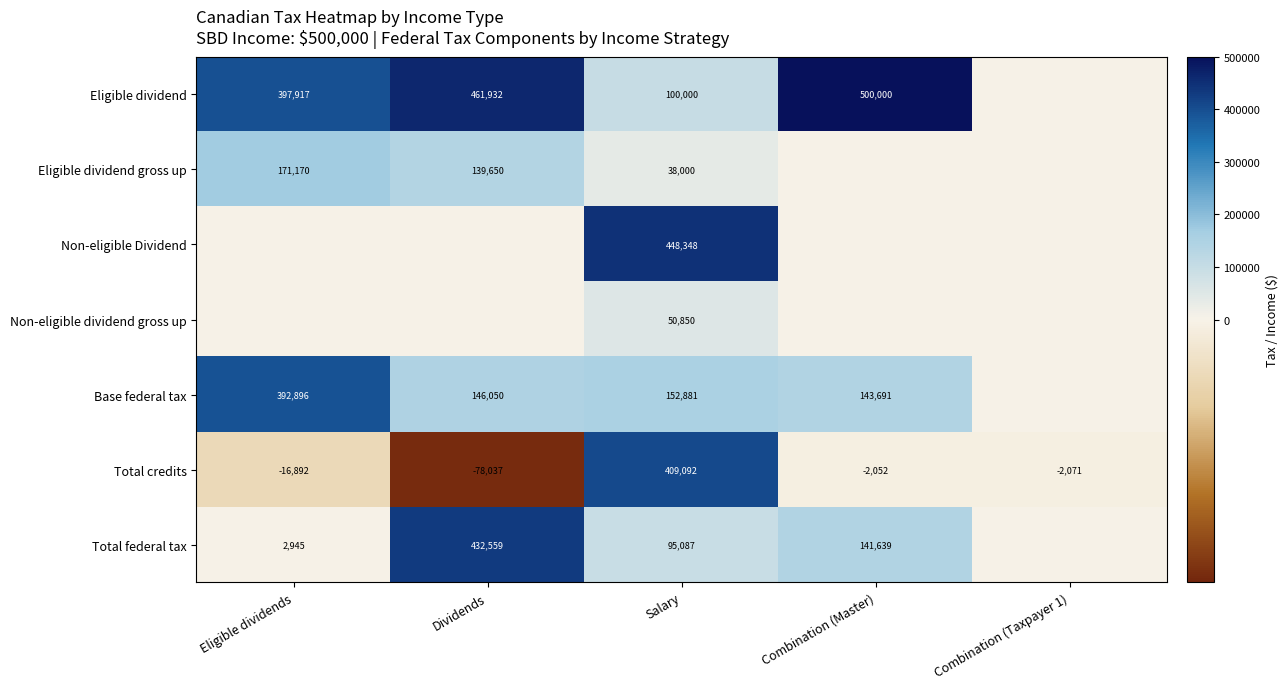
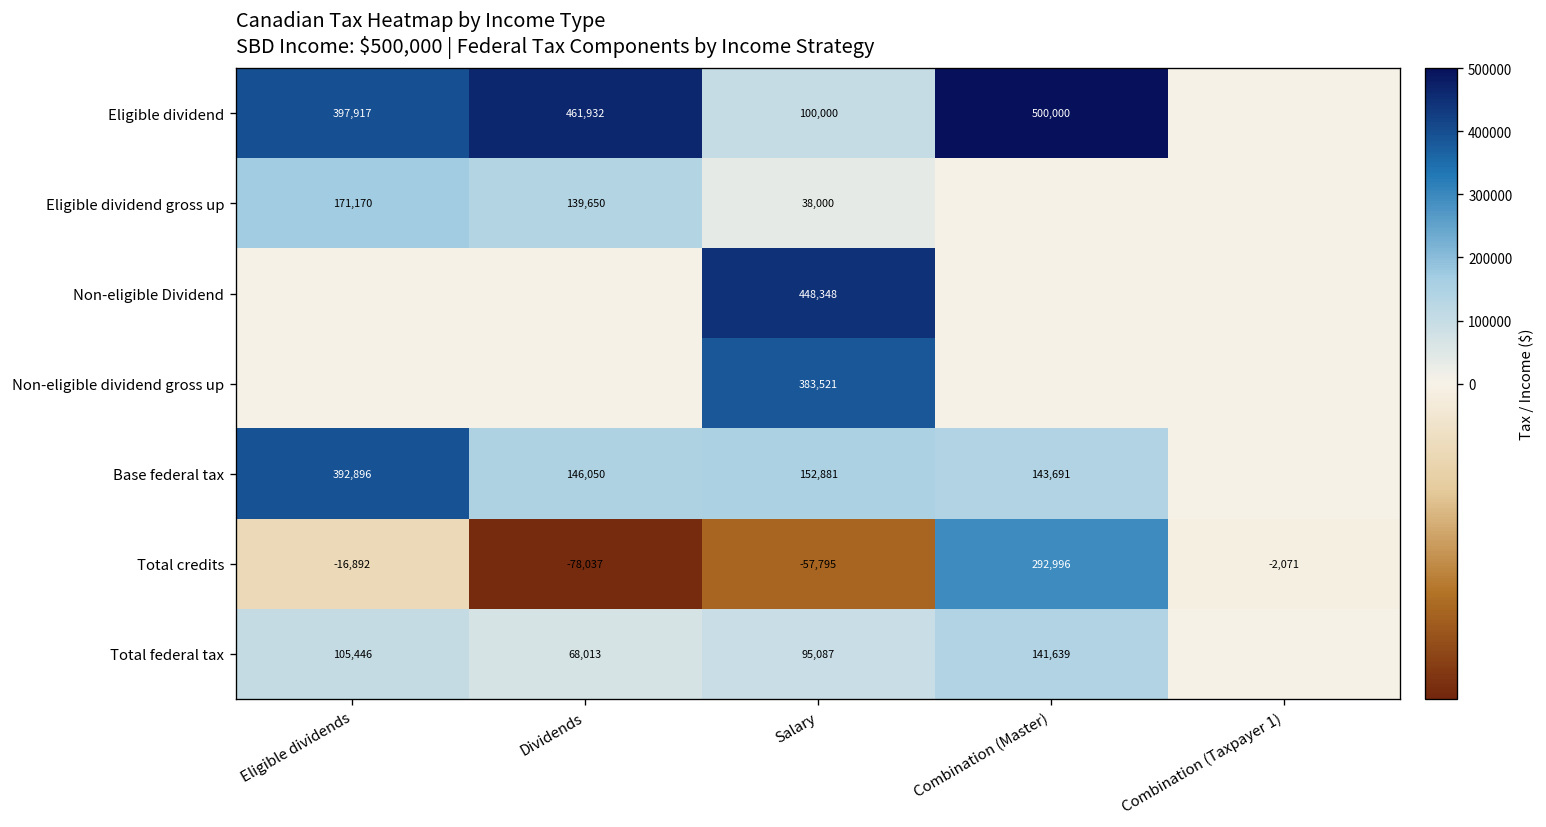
Non-eligible dividend gross up, Salary: 50,850 -> 383,521
Total credits, Salary: 409,092 -> -57,795
Total credits, Combination (Master): -2,052 -> 292,996
Total federal tax, Eligible dividends: 2,945 -> 105,446
Total federal tax, Dividends: 432,559 -> 68,013
